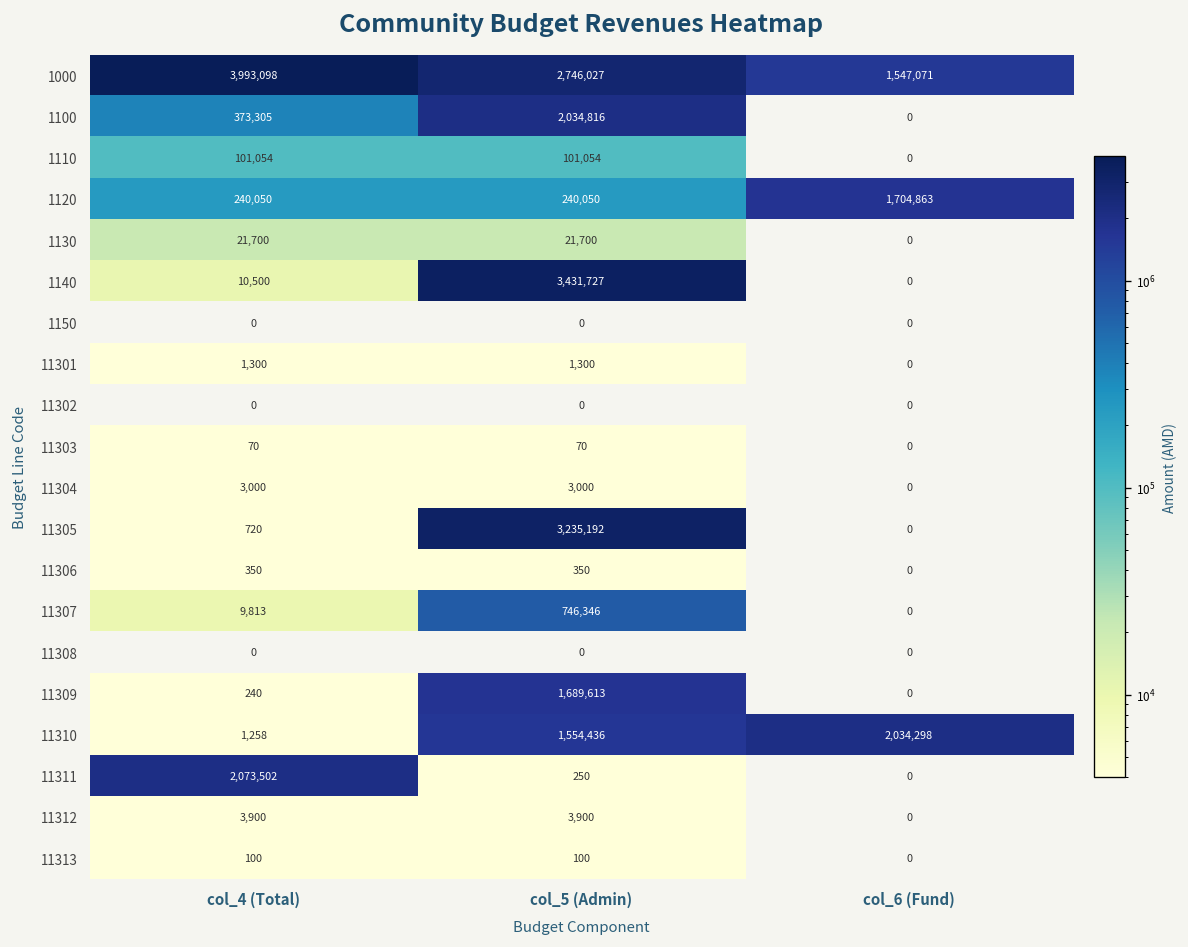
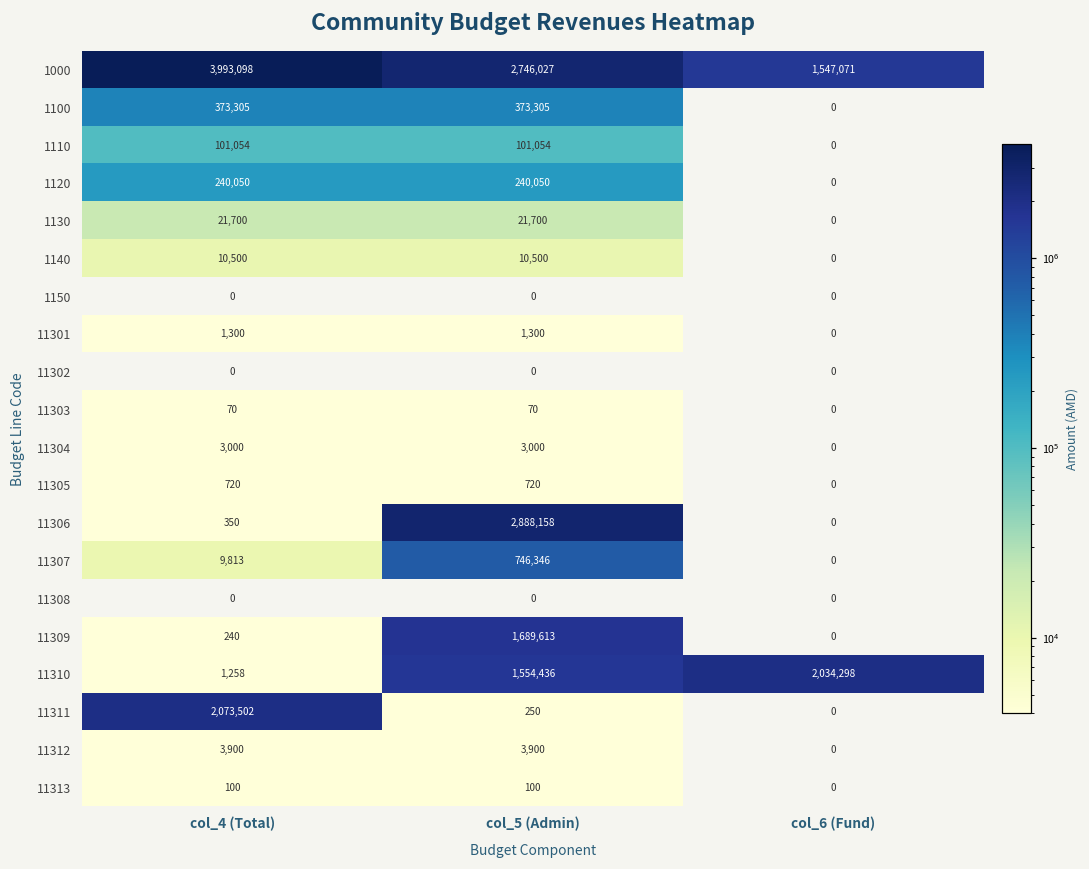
1100, col_5 (Admin): 2,034,816 -> 373,305
1120, col_6 (Fund): 1,704,863 -> 0
1140, col_5 (Admin): 3,431,727 -> 10,500
11305, col_5 (Admin): 3,235,192 -> 720
11306, col_5 (Admin): 350 -> 2,888,158
